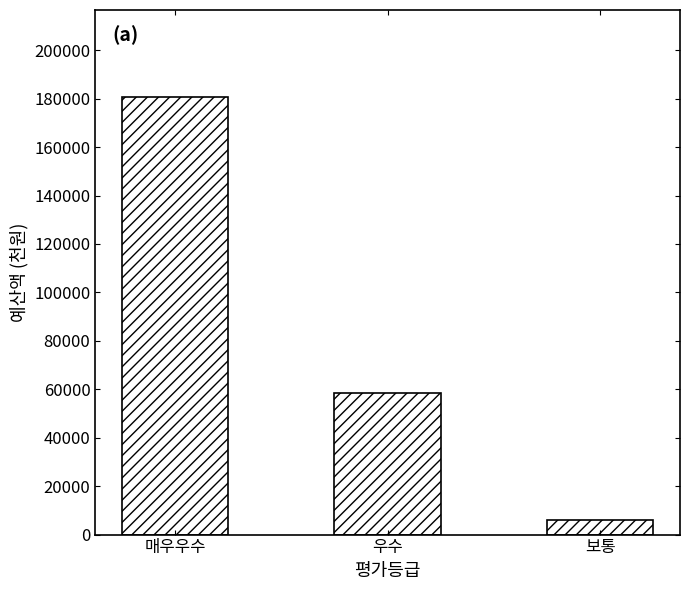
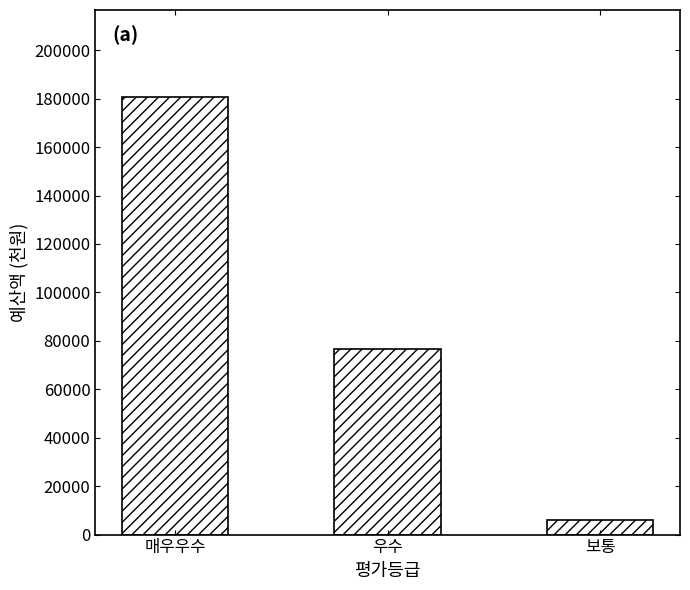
우수: 59000 -> 77000
